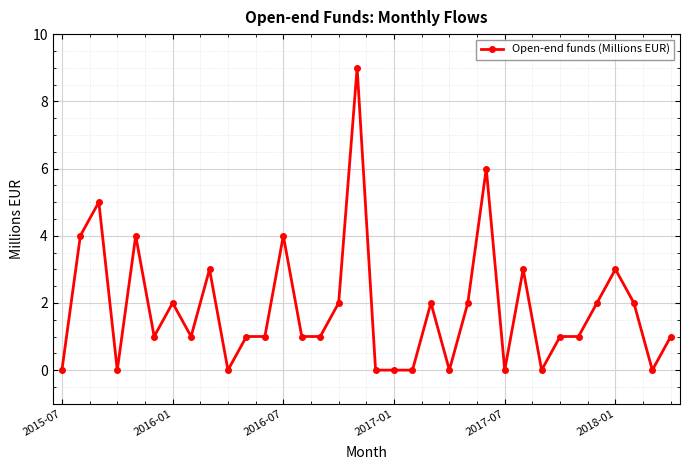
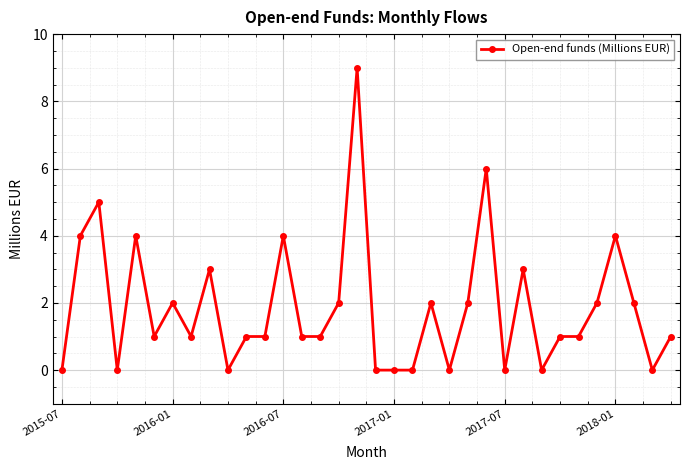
2018-01: 3 -> 4
